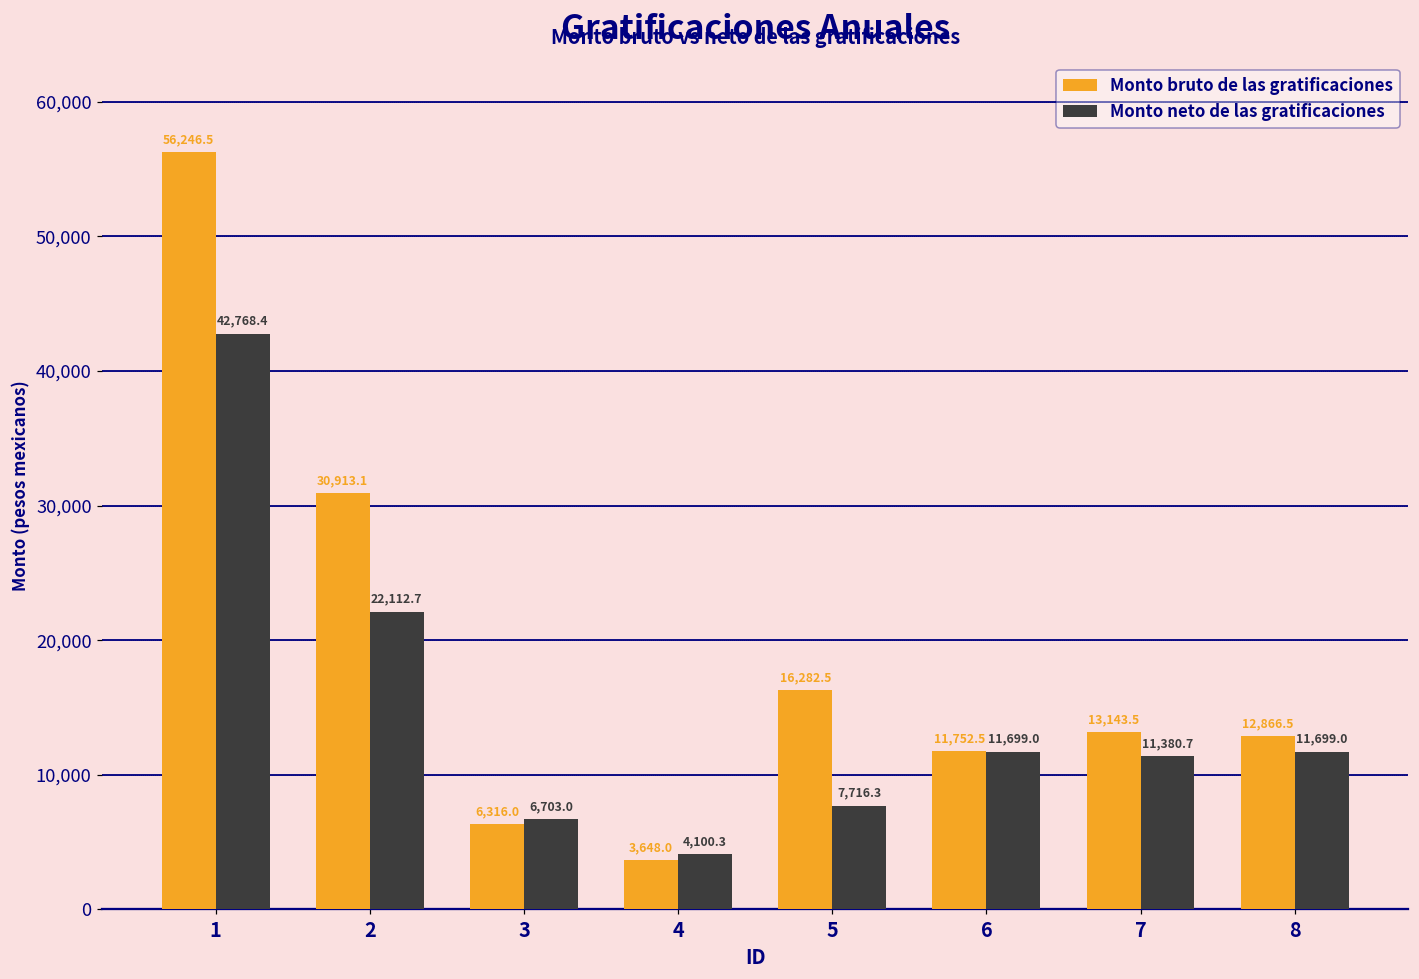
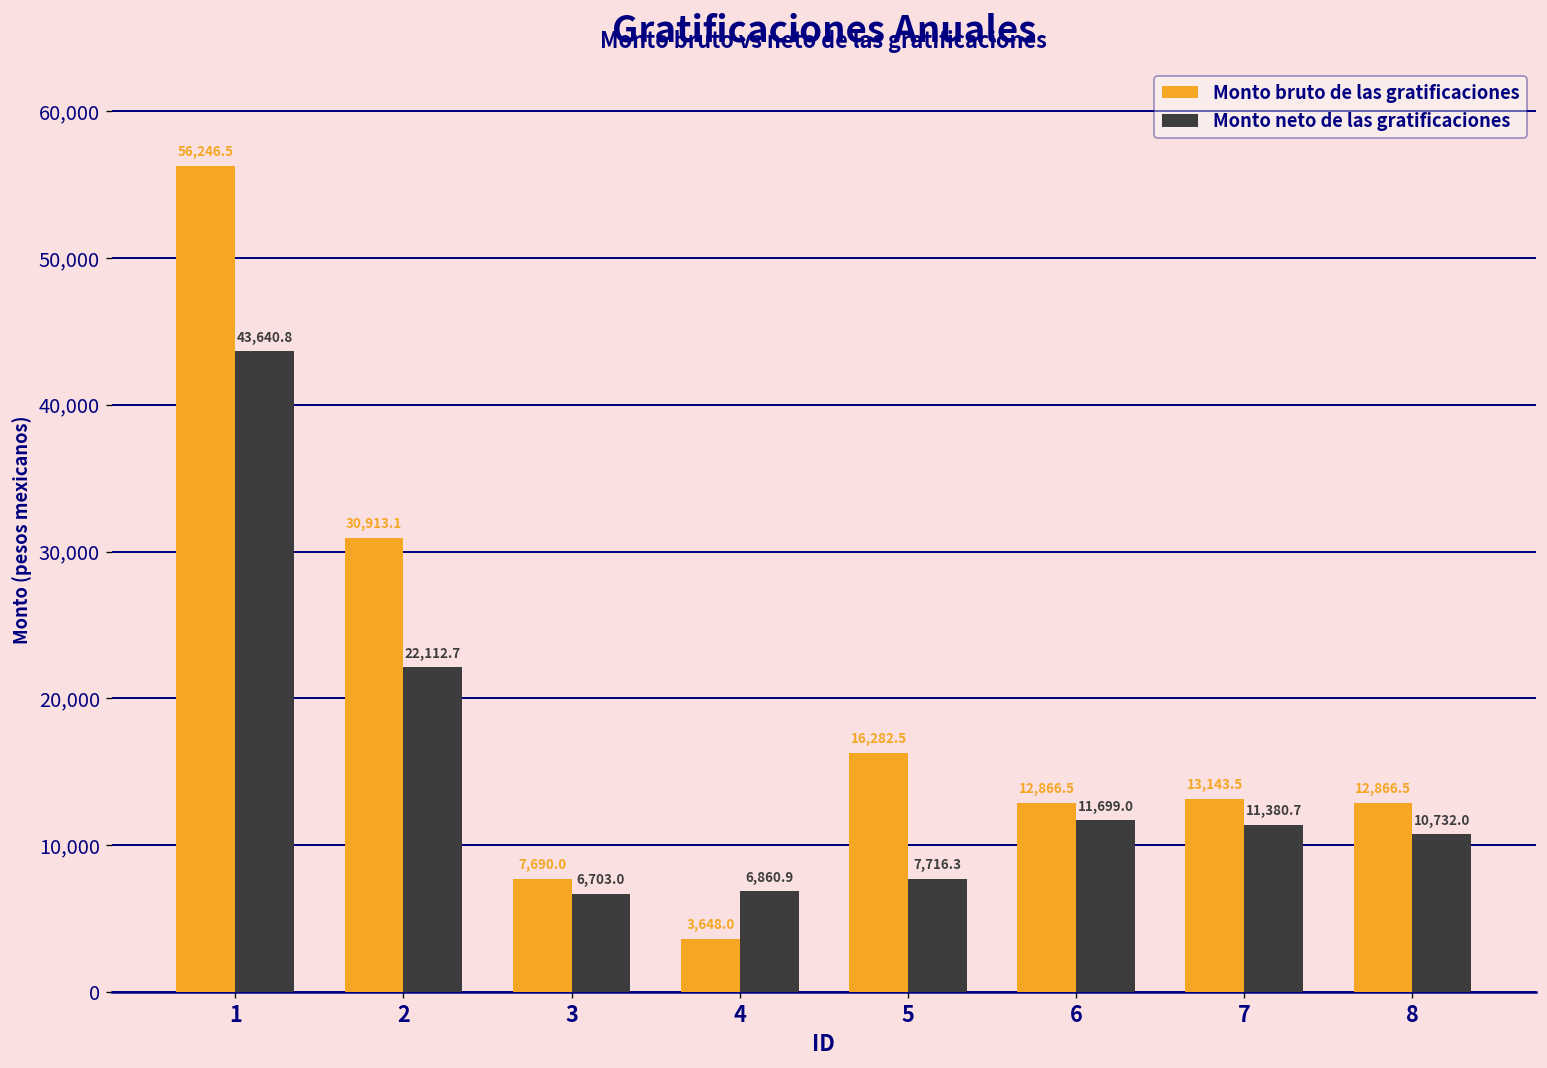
Monto neto de las gratificaciones, 1: 42,768.4 -> 43,640.8
Monto bruto de las gratificaciones, 3: 6,316.0 -> 7,690.0
Monto neto de las gratificaciones, 4: 4,100.3 -> 6,860.9
Monto bruto de las gratificaciones, 6: 11,752.5 -> 12,866.5
Monto neto de las gratificaciones, 8: 11,699.0 -> 10,732.0
